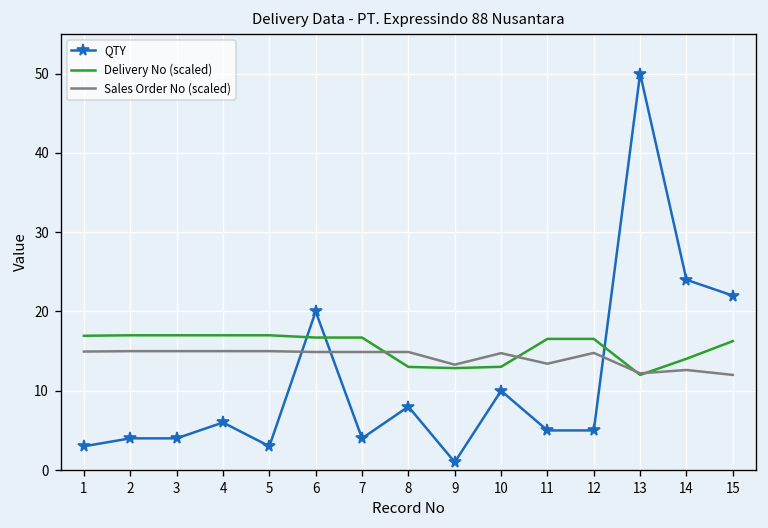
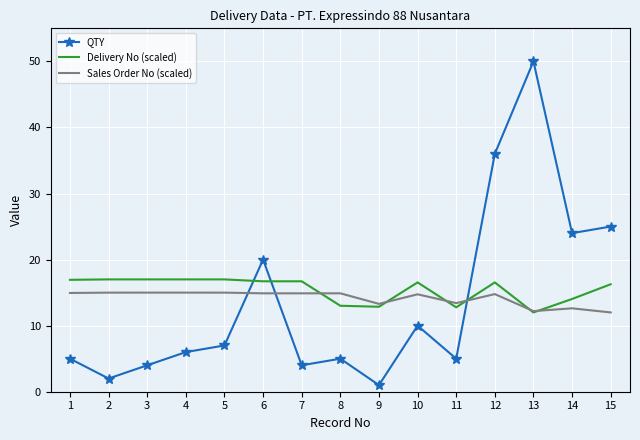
QTY, 1: 3 -> 5
QTY, 2: 4 -> 2
QTY, 5: 3 -> 7
QTY, 8: 8 -> 5
Delivery No (scaled), 10: 13 -> 17
Delivery No (scaled), 11: 17 -> 13
QTY, 12: 5 -> 36
QTY, 15: 22 -> 25
